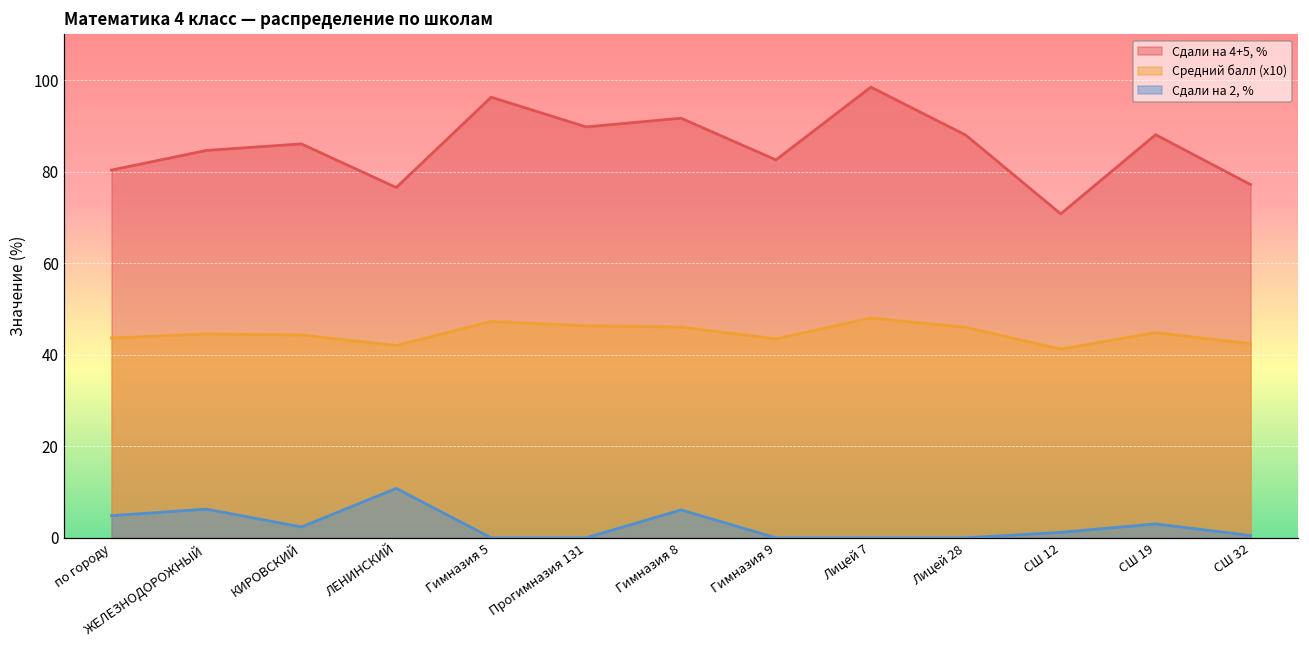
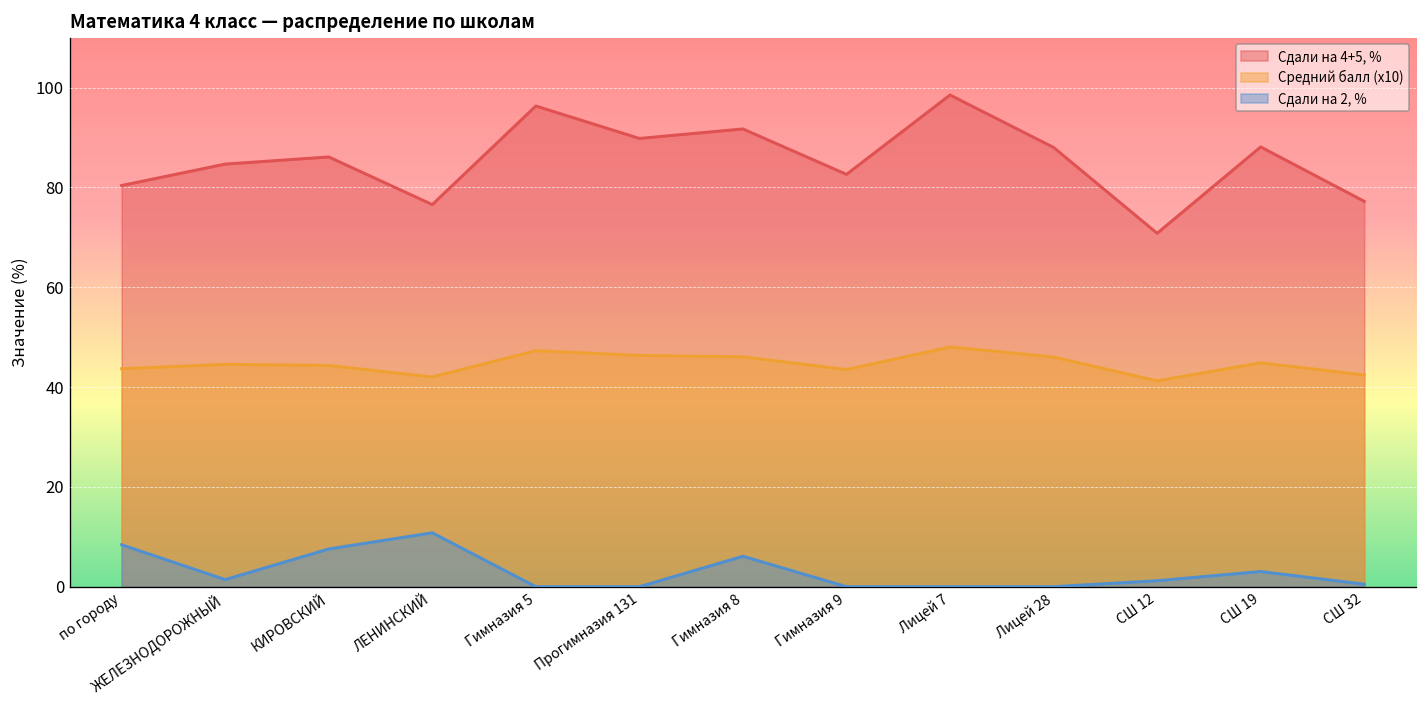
Сдали на 2, %, по городу: 5 -> 8
Сдали на 2, %, ЖЕЛЕЗНОДОРОЖНЫЙ: 6 -> 1
Сдали на 2, %, КИРОВСКИЙ: 2 -> 8
